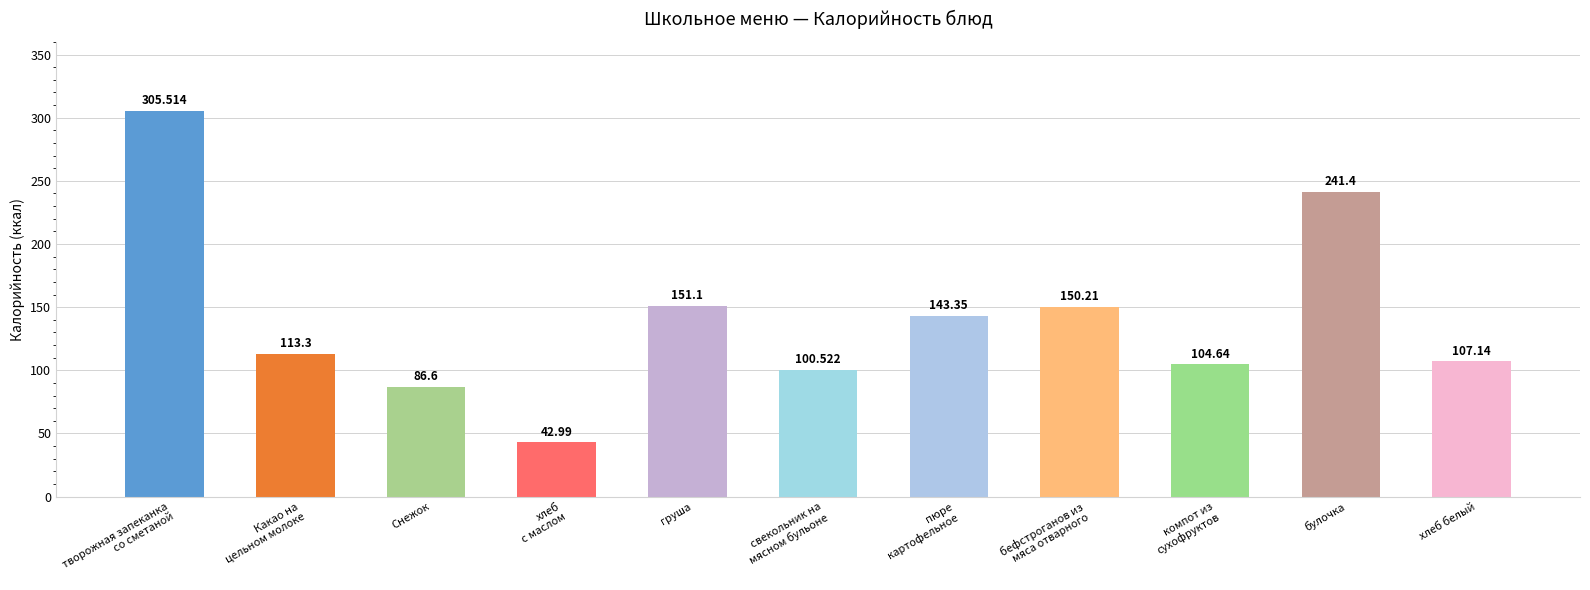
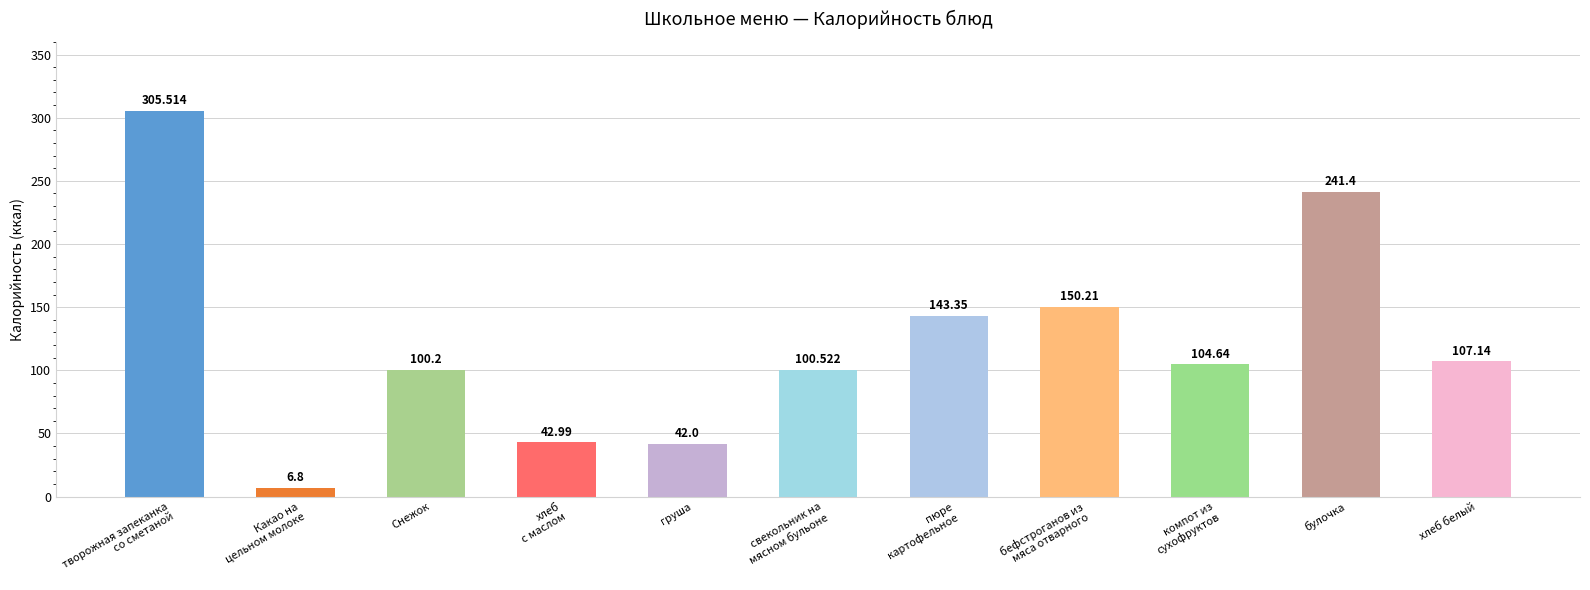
Какао на цельном молоке: 113.3 -> 6.8
Снежок: 86.6 -> 100.2
груша: 151.1 -> 42.0
